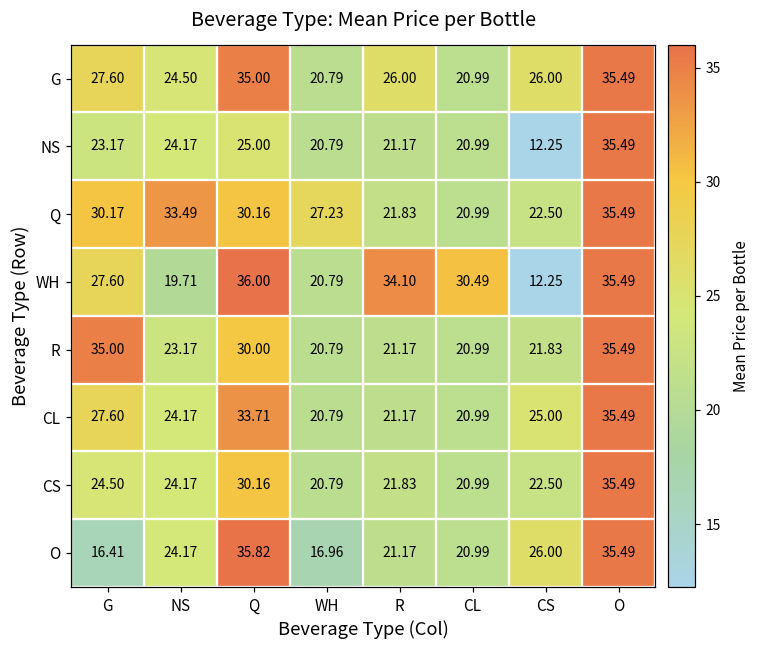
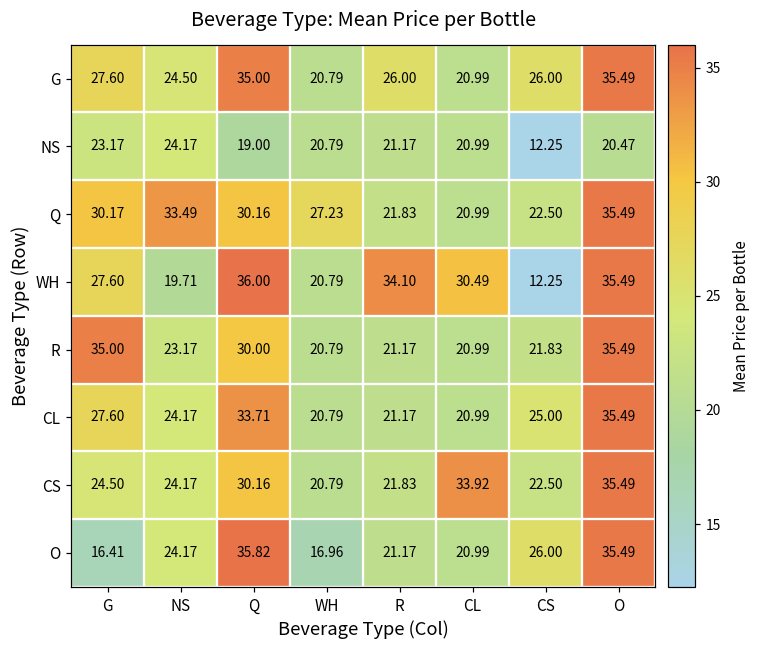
NS, Q: 25.00 -> 19.00
NS, O: 35.49 -> 20.47
CS, CL: 20.99 -> 33.92
